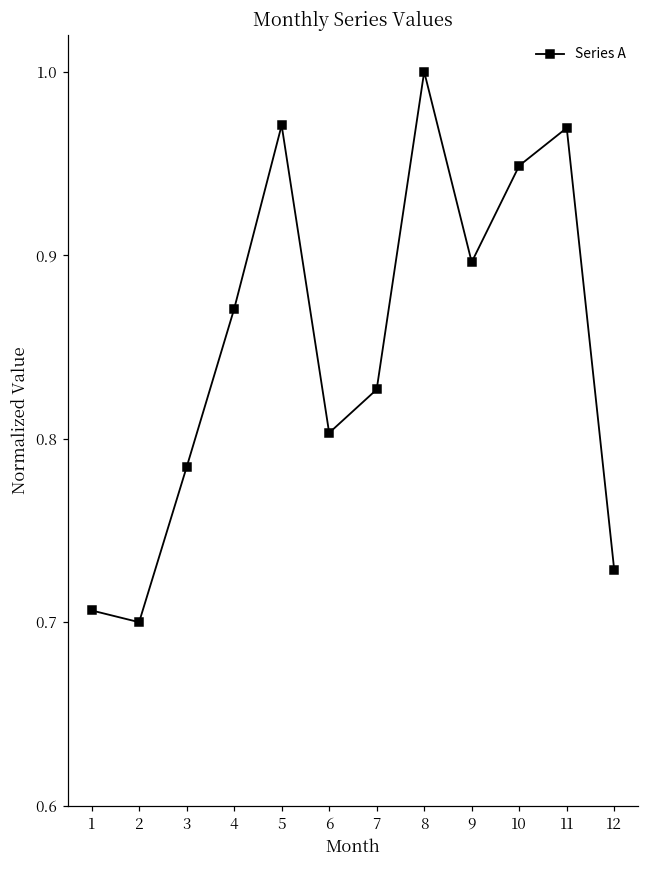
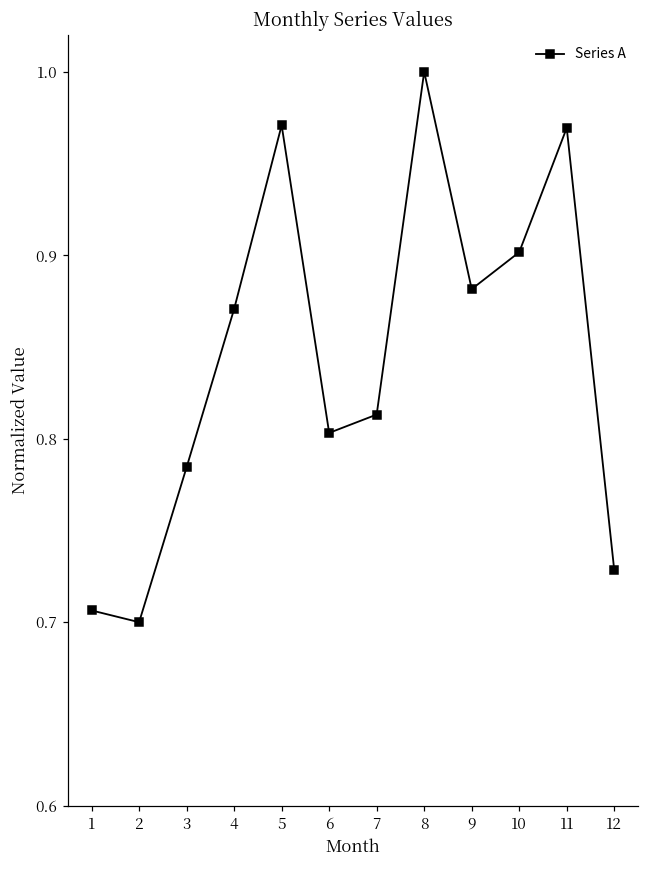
7: 0.827 -> 0.813
9: 0.896 -> 0.882
10: 0.949 -> 0.902
